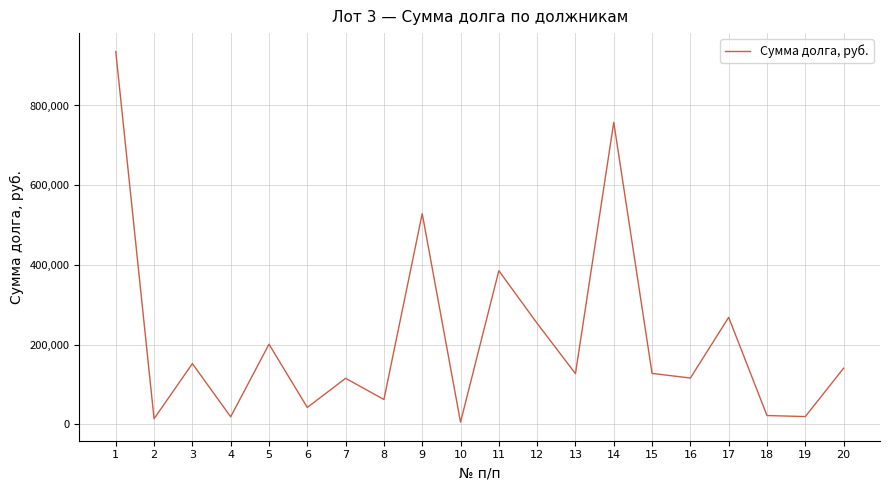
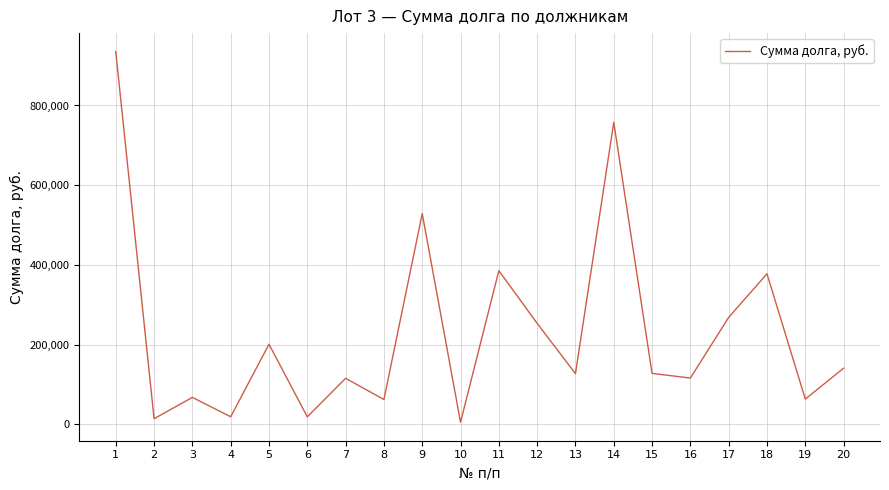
3: 150,000 -> 70,000
6: 40,000 -> 20,000
18: 20,000 -> 380,000
19: 20,000 -> 60,000
